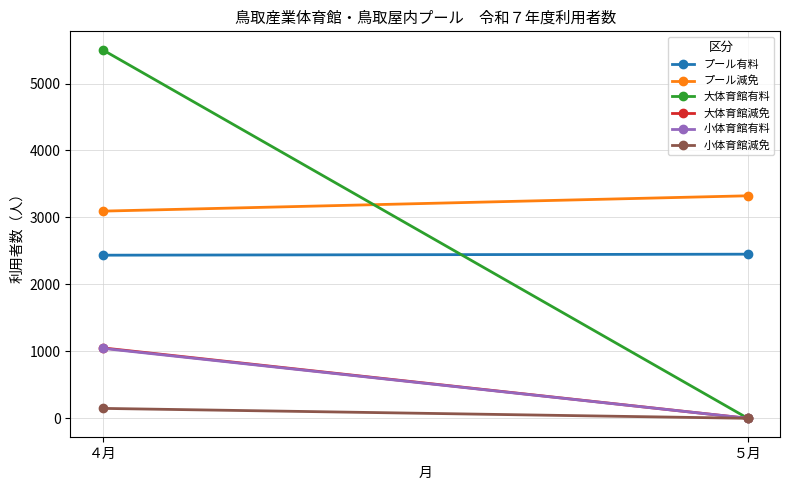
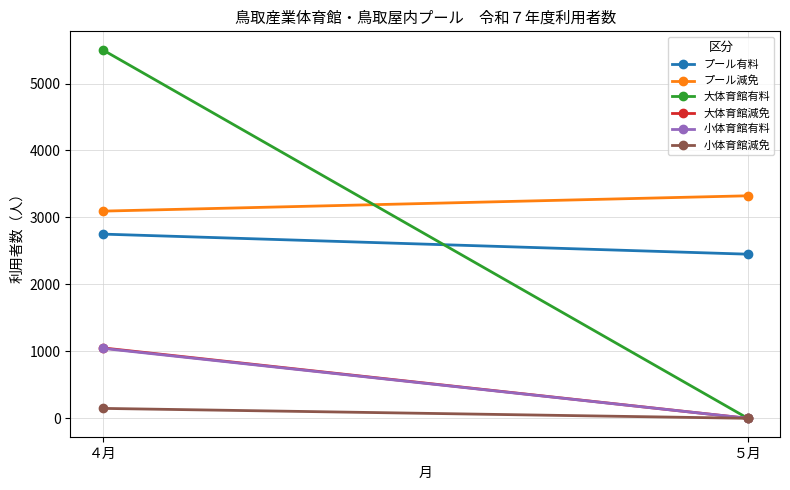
プール有料, ４月: 2400 -> 2800
